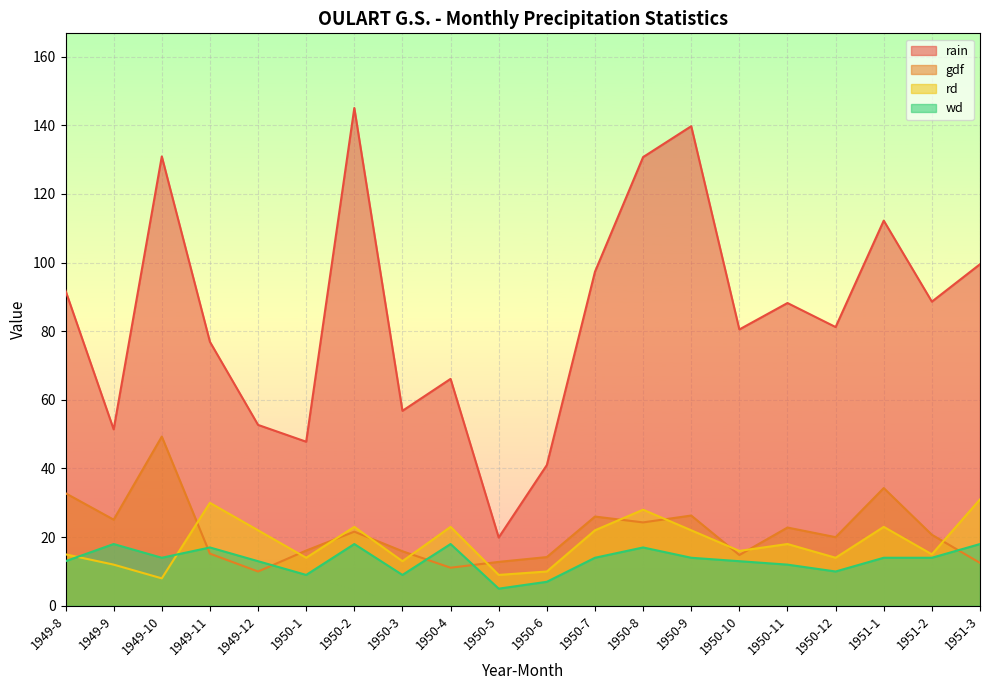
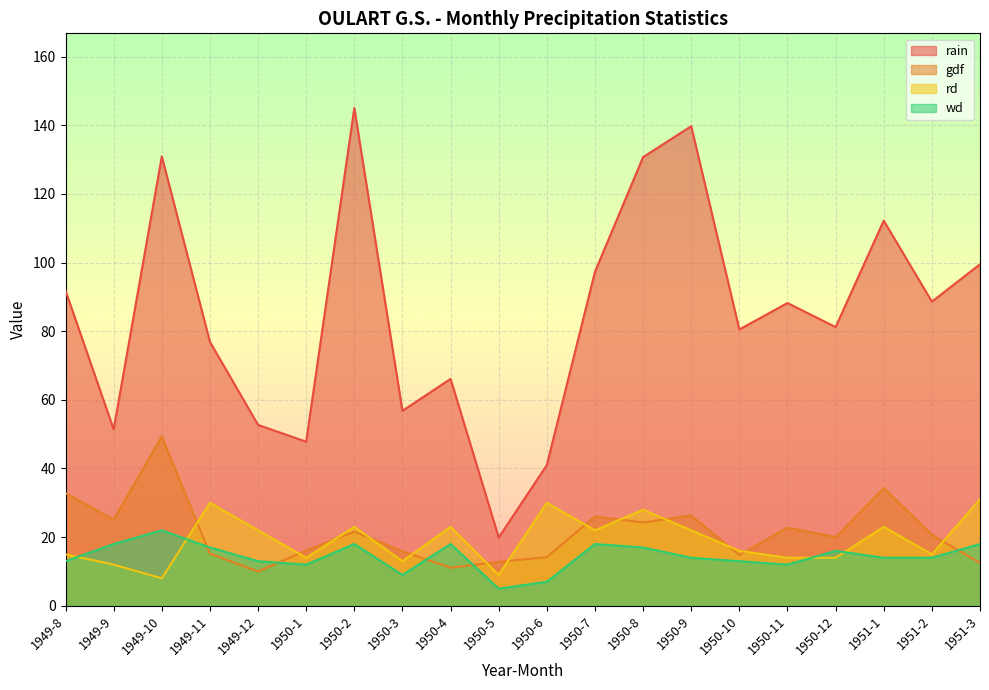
wd, 1949-10: 14 -> 22
wd, 1950-1: 9 -> 12
rd, 1950-6: 10 -> 30
wd, 1950-7: 14 -> 18
rd, 1950-11: 18 -> 14
wd, 1950-12: 10 -> 16
